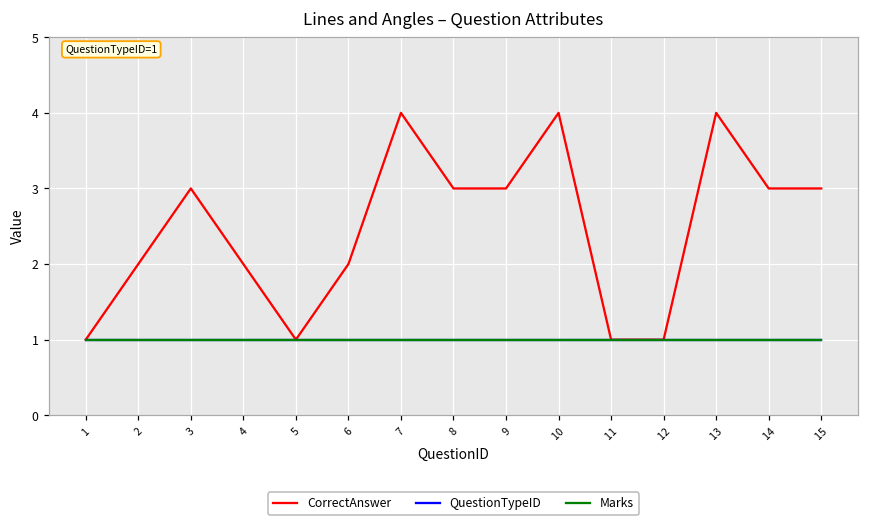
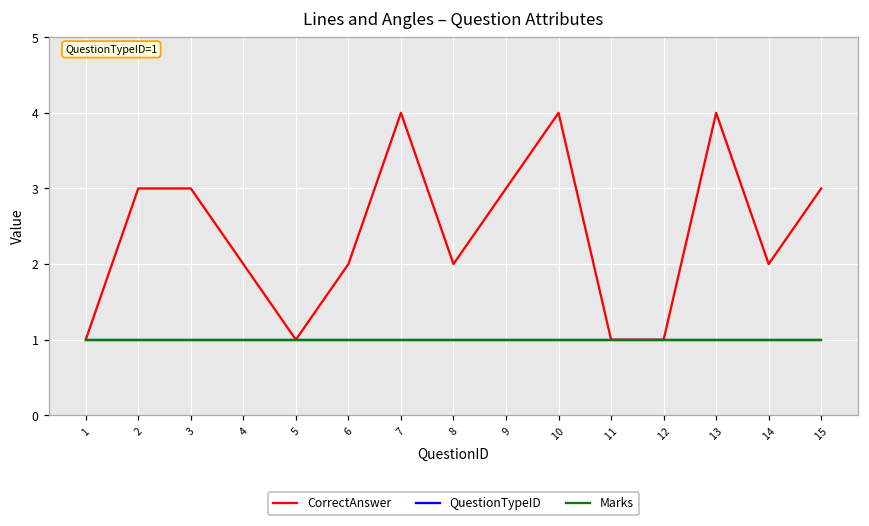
CorrectAnswer, 2: 2 -> 3
CorrectAnswer, 8: 3 -> 2
CorrectAnswer, 14: 3 -> 2
